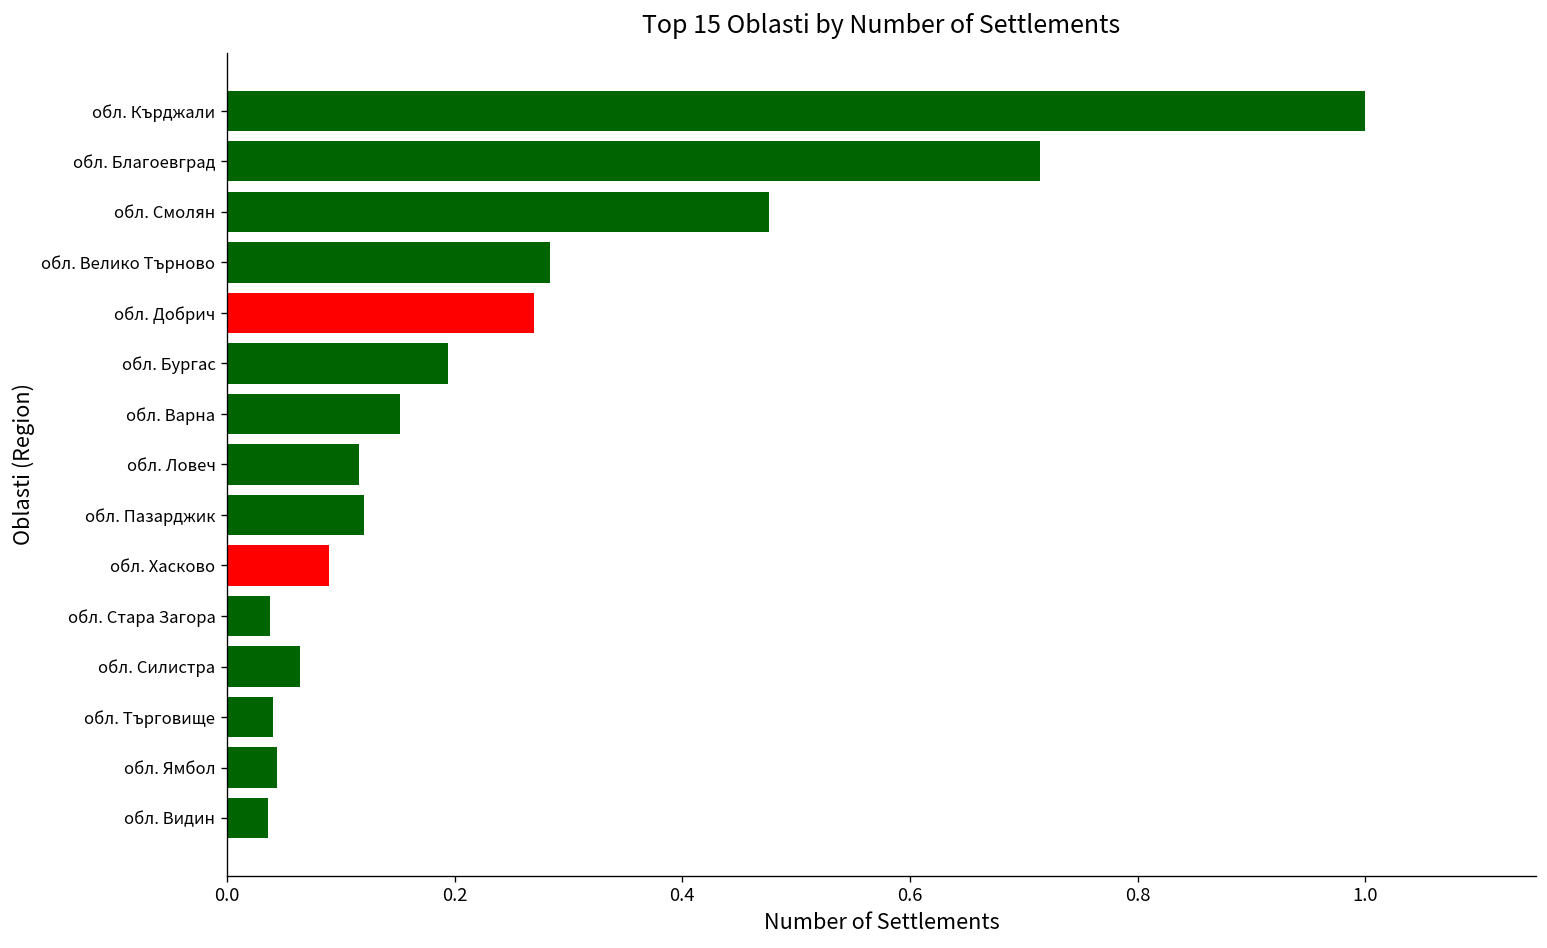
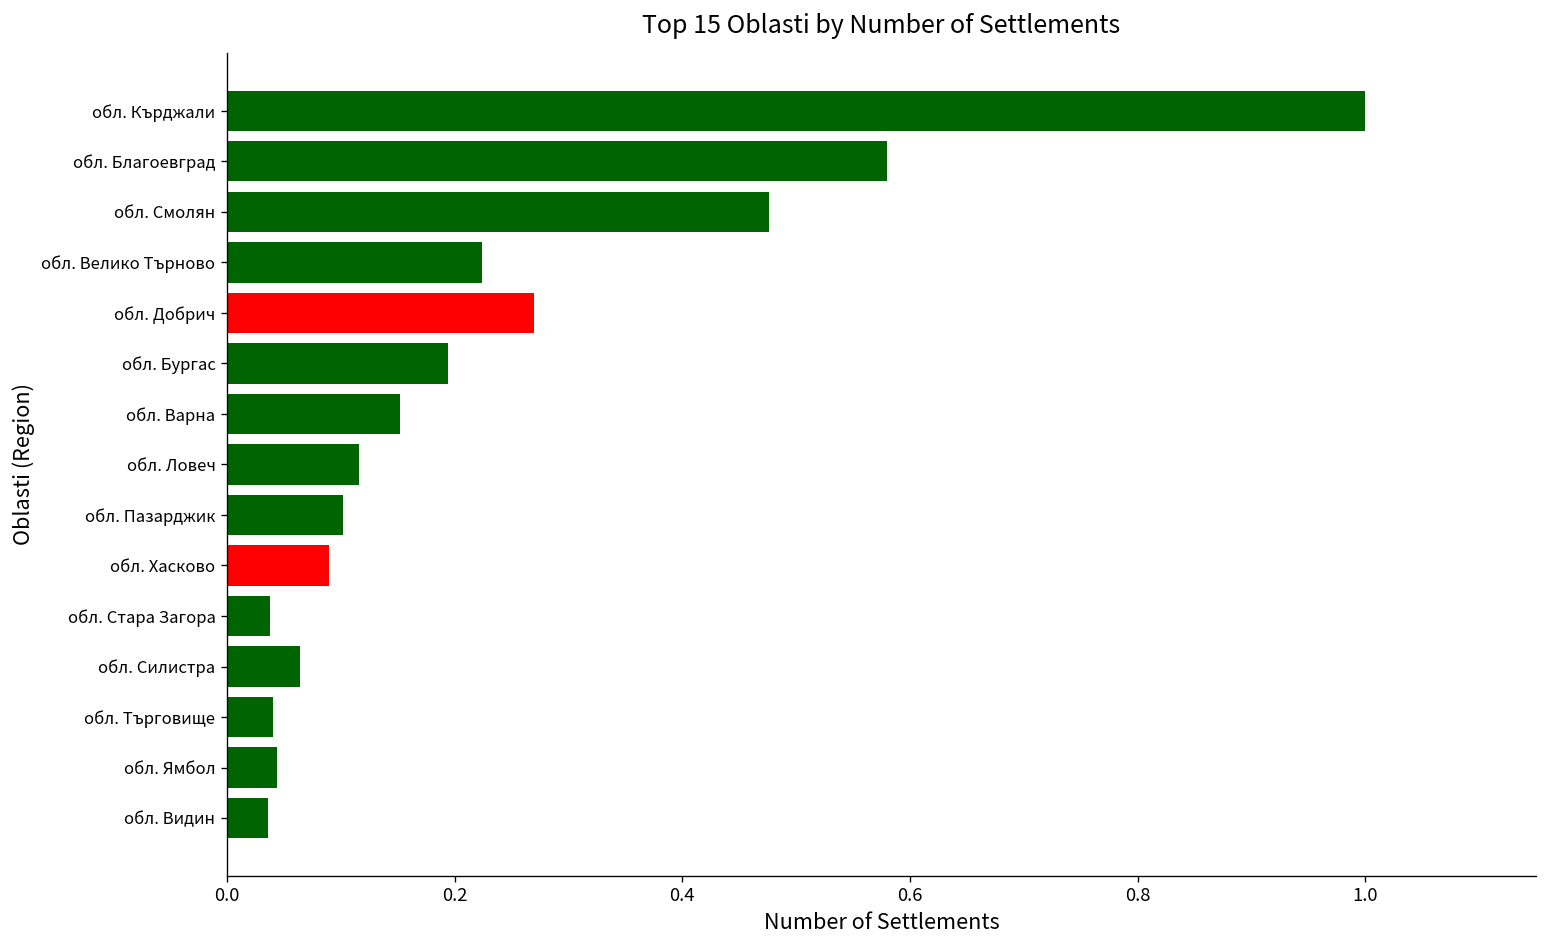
обл. Благоевград: 0.71 -> 0.58
обл. Велико Търново: 0.28 -> 0.22
обл. Пазарджик: 0.12 -> 0.10
